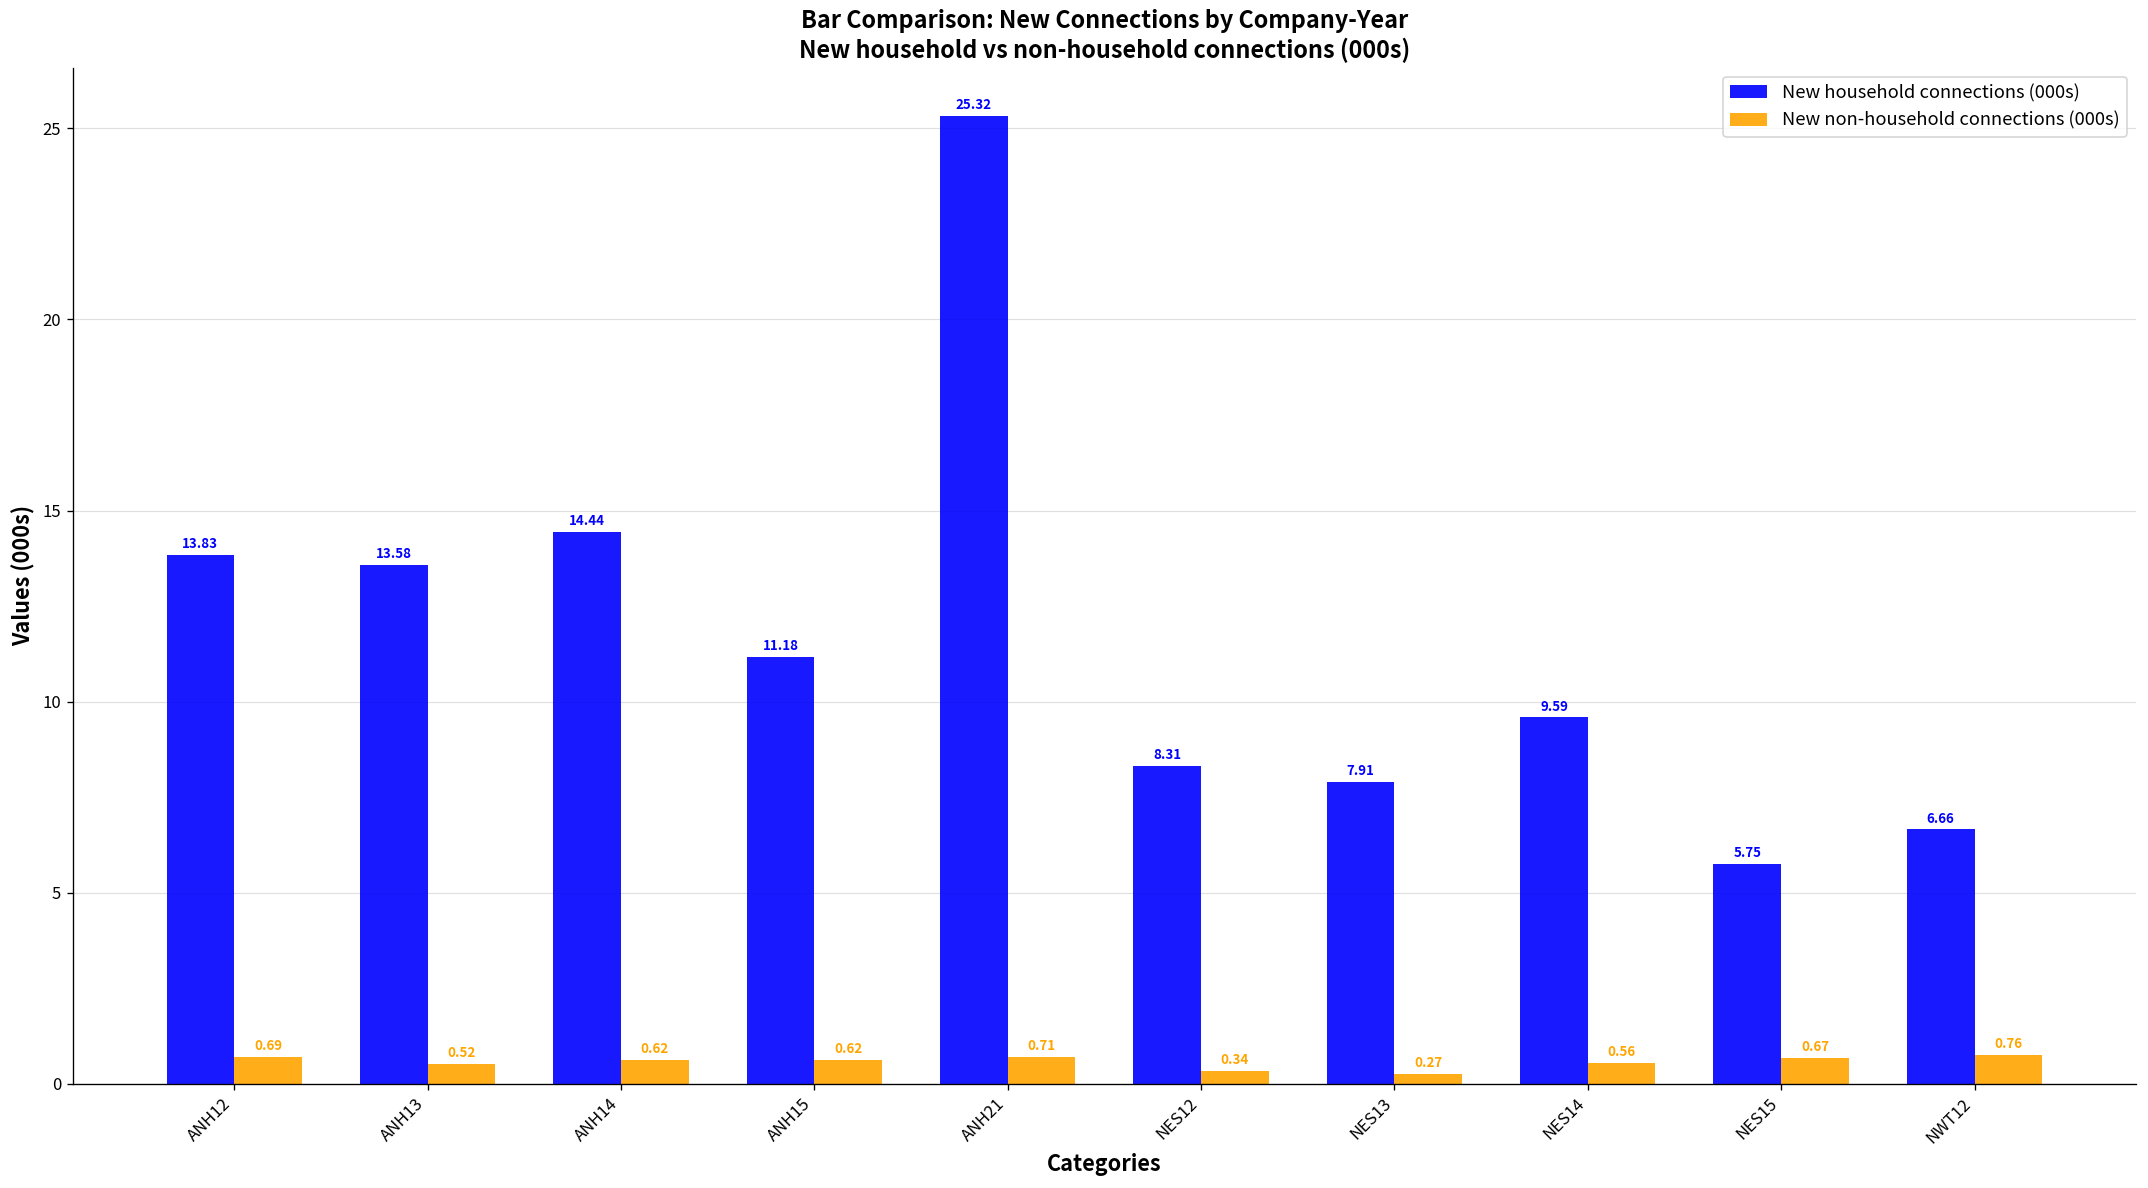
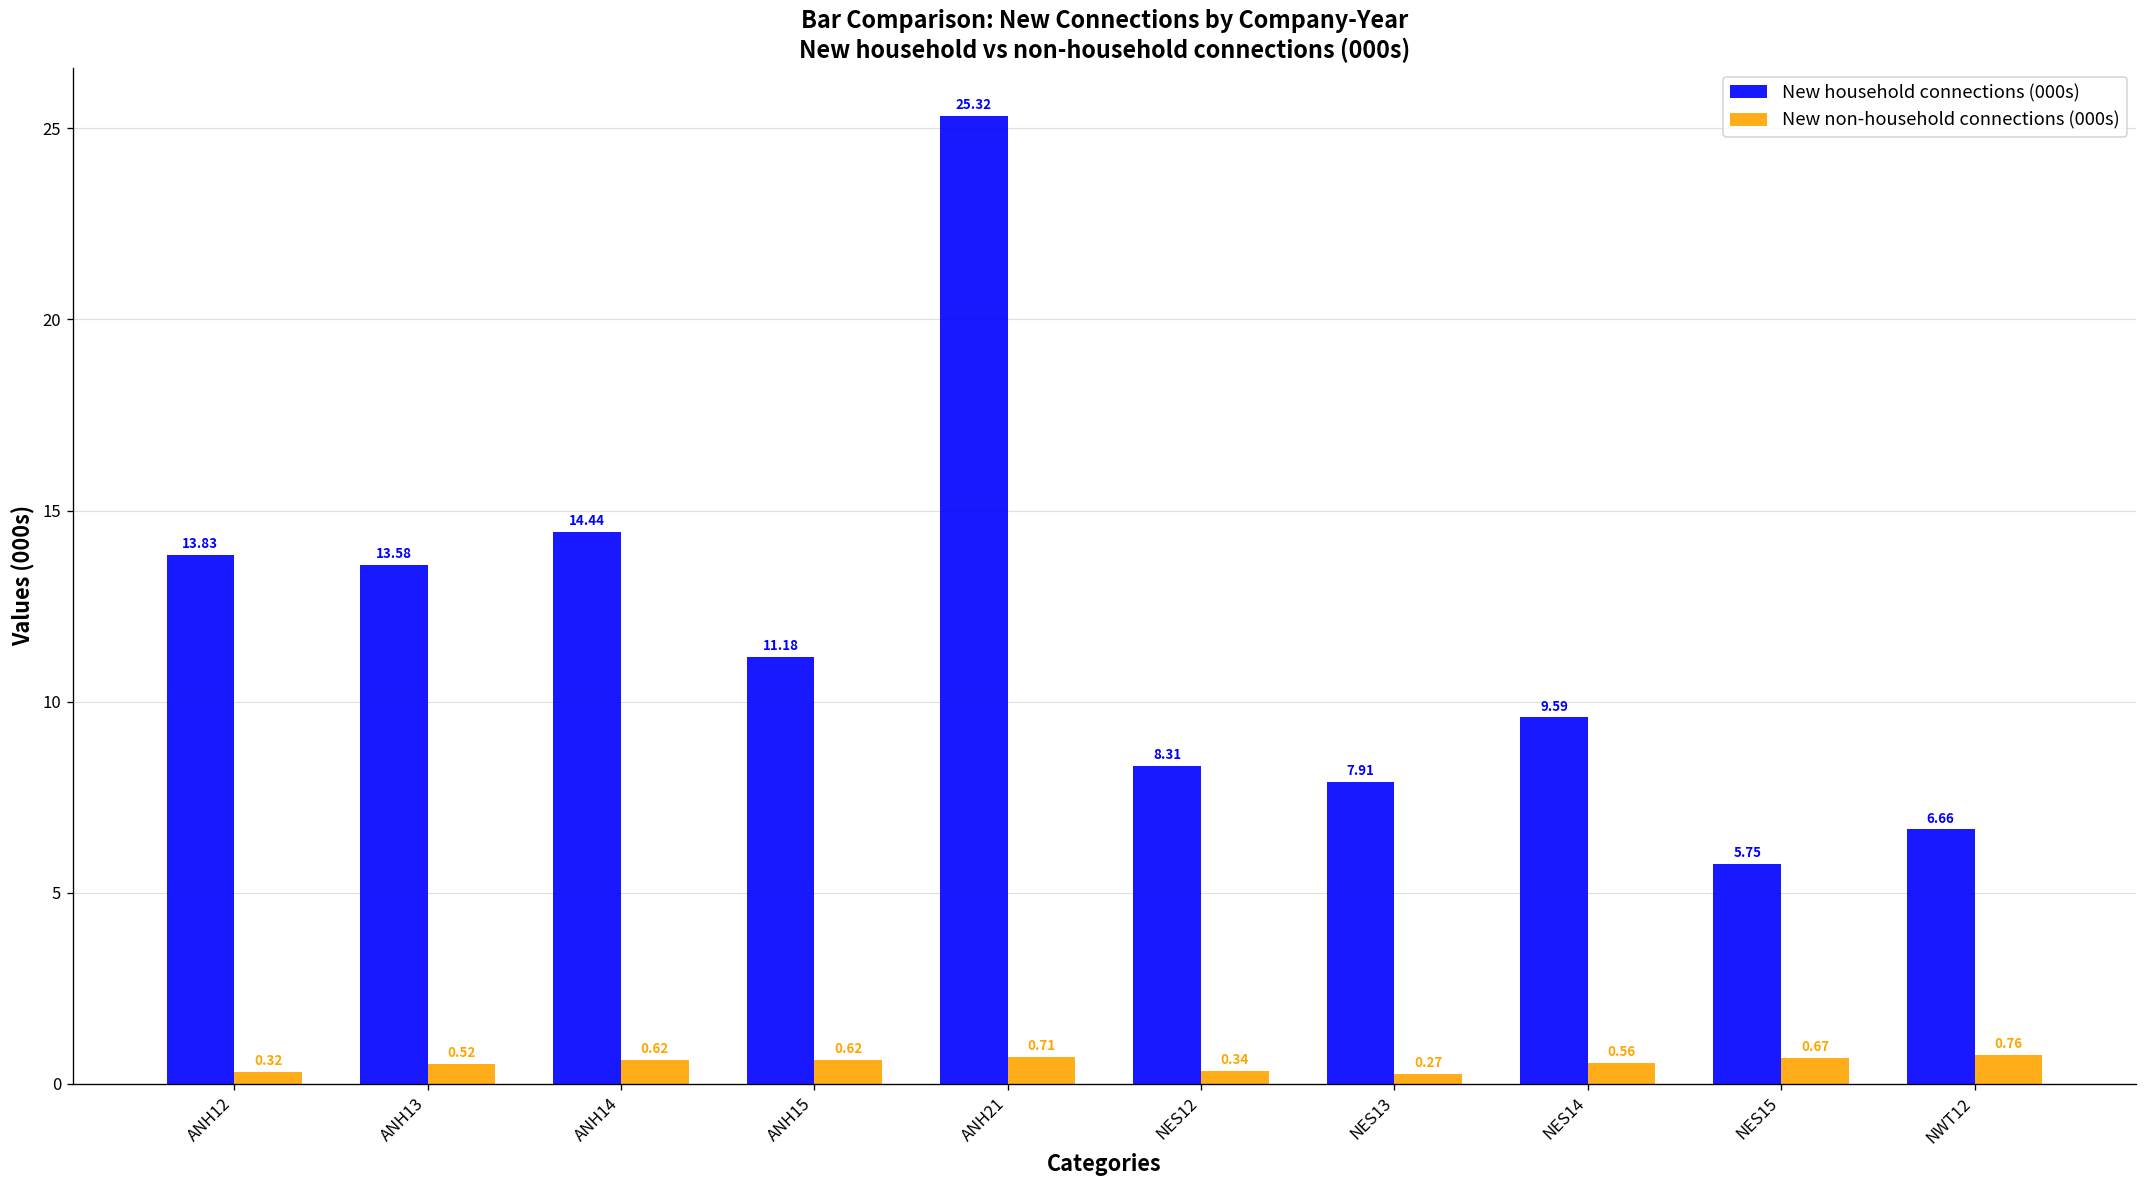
New non-household connections (000s), ANH12: 0.69 -> 0.32
